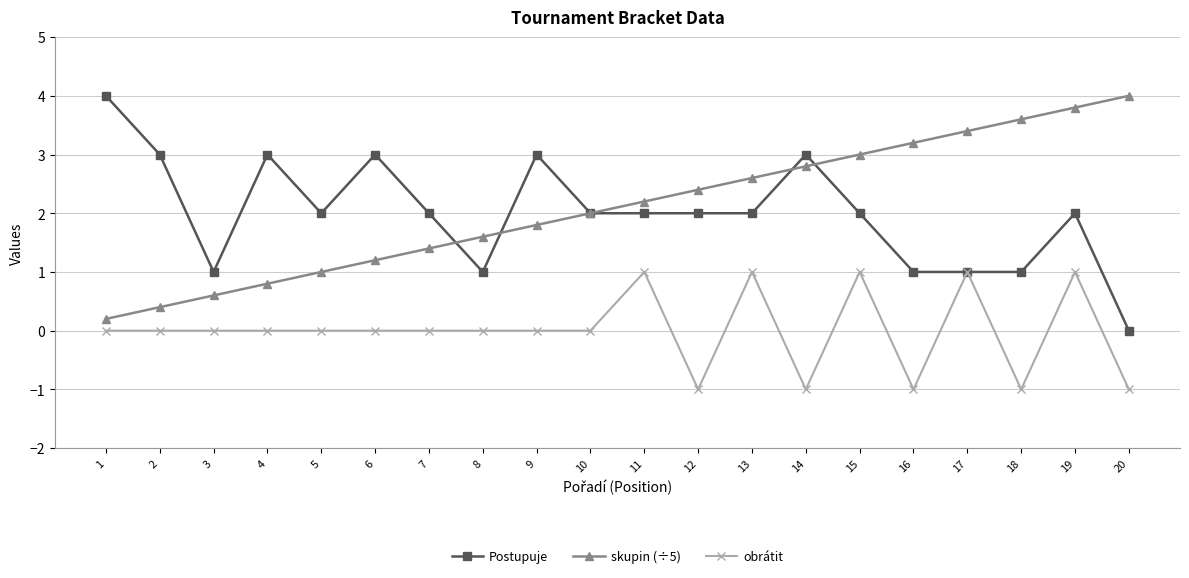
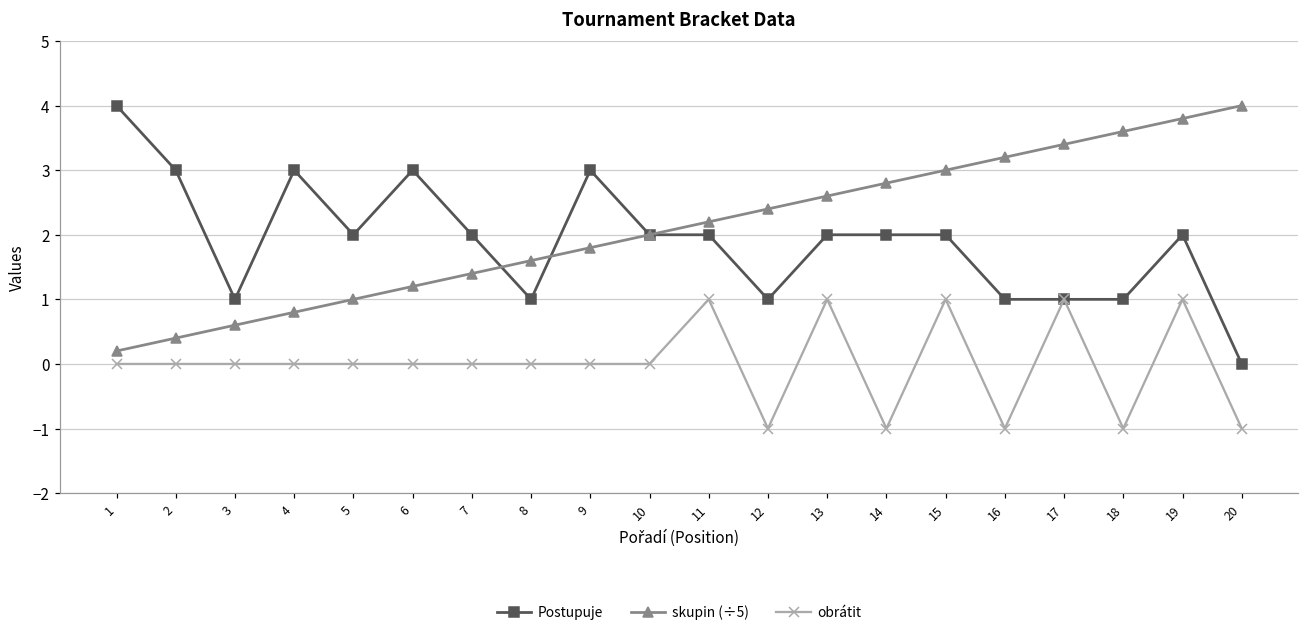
Postupuje, 12: 2 -> 1
Postupuje, 14: 3 -> 2
